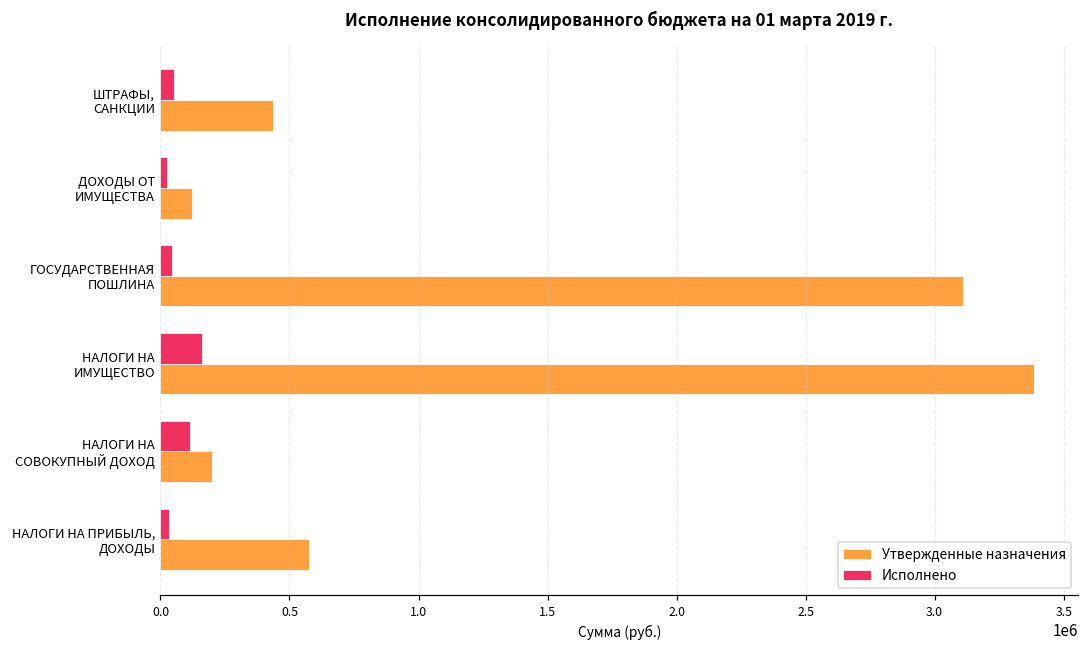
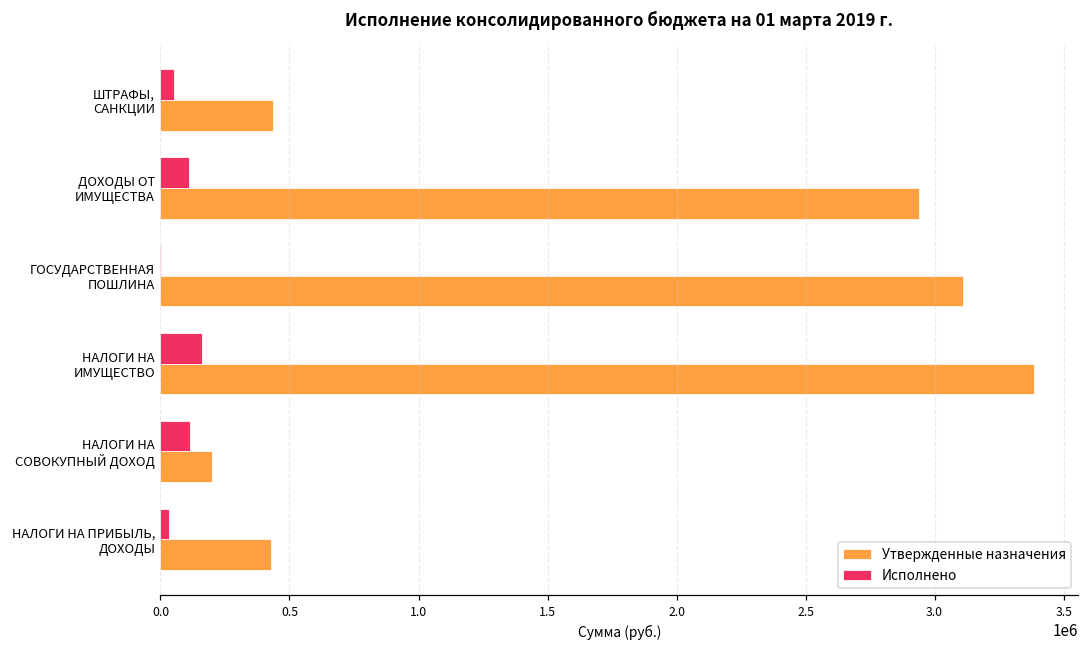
Исполнено, ДОХОДЫ ОТ ИМУЩЕСТВА: 20000 -> 110000
Утвержденные назначения, ДОХОДЫ ОТ ИМУЩЕСТВА: 120000 -> 2940000
Исполнено, ГОСУДАРСТВЕННАЯ ПОШЛИНА: 40000 -> 0
Утвержденные назначения, НАЛОГИ НА ПРИБЫЛЬ, ДОХОДЫ: 580000 -> 430000
